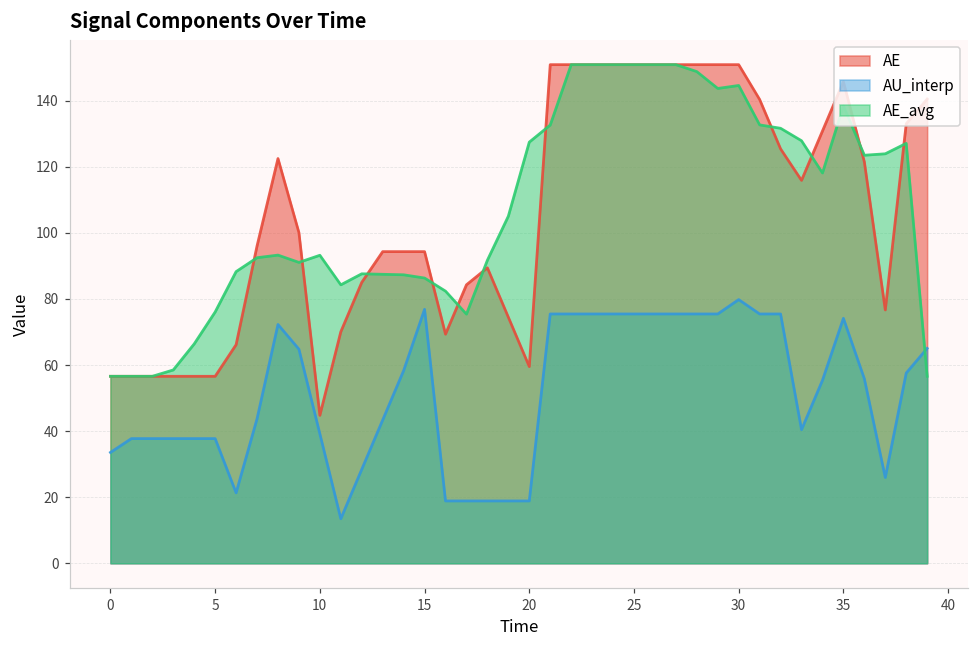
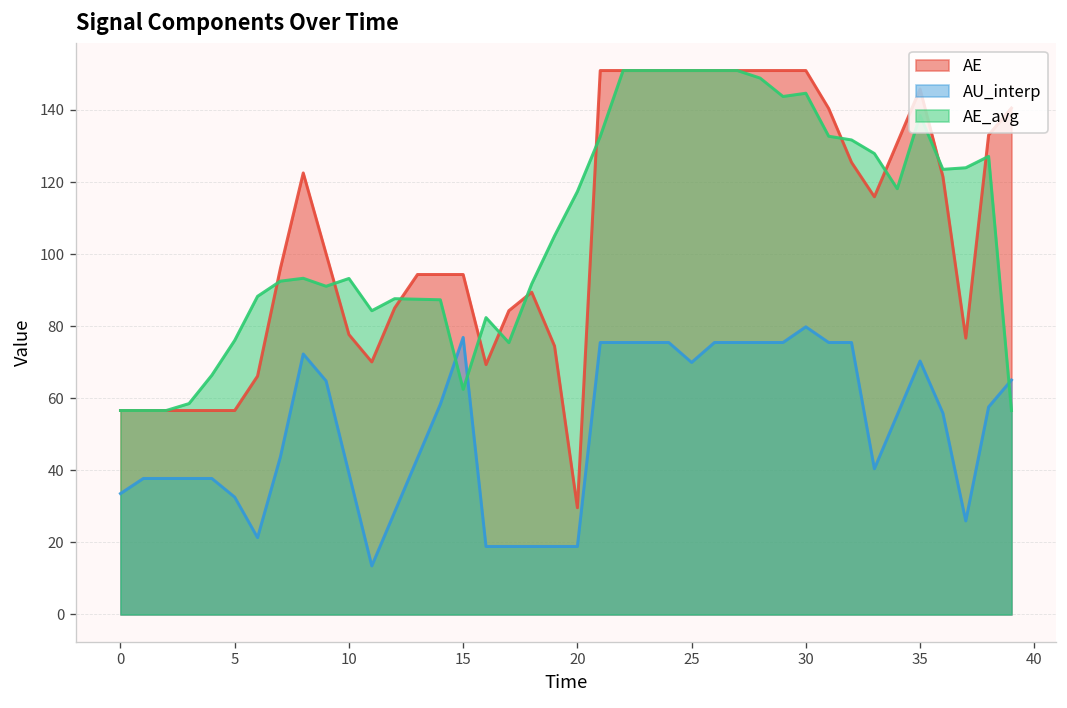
AU_interp, 5: 38 -> 33
AE, 10: 45 -> 78
AE_avg, 15: 86 -> 62
AE, 20: 60 -> 30
AE_avg, 20: 127 -> 117
AU_interp, 25: 75 -> 70
AU_interp, 35: 74 -> 70
